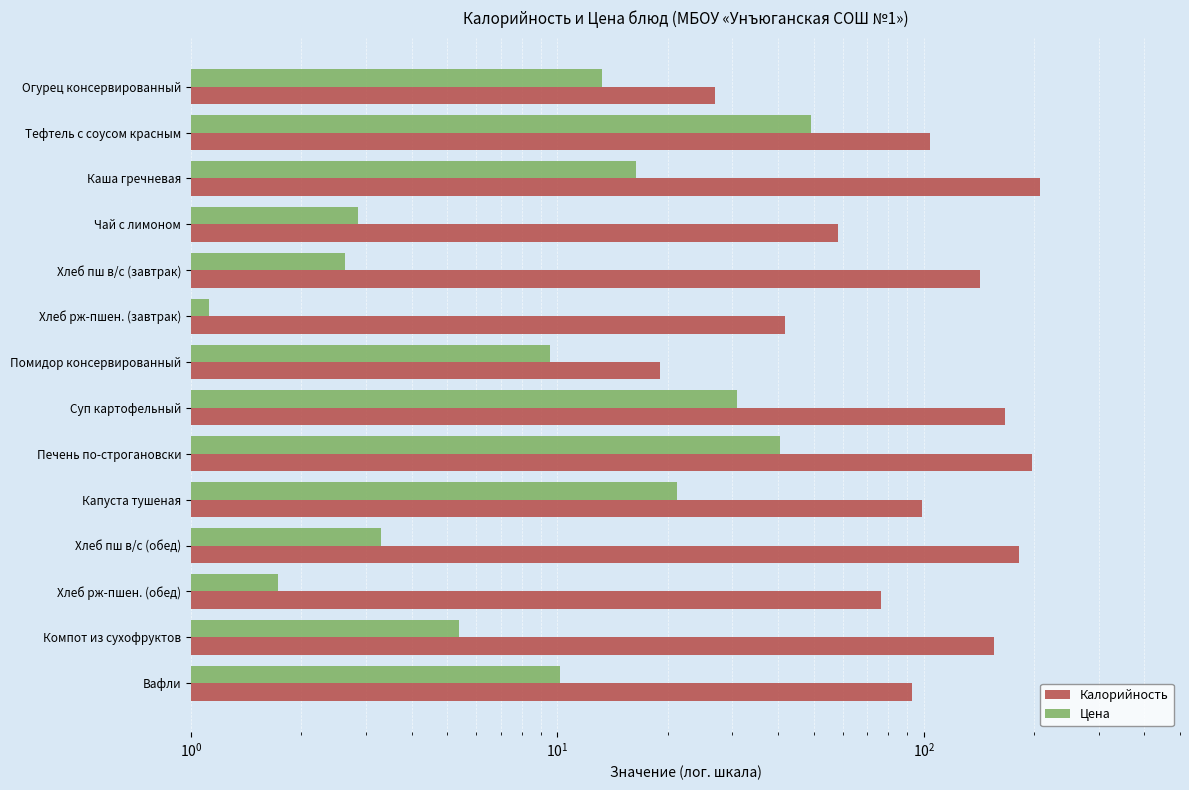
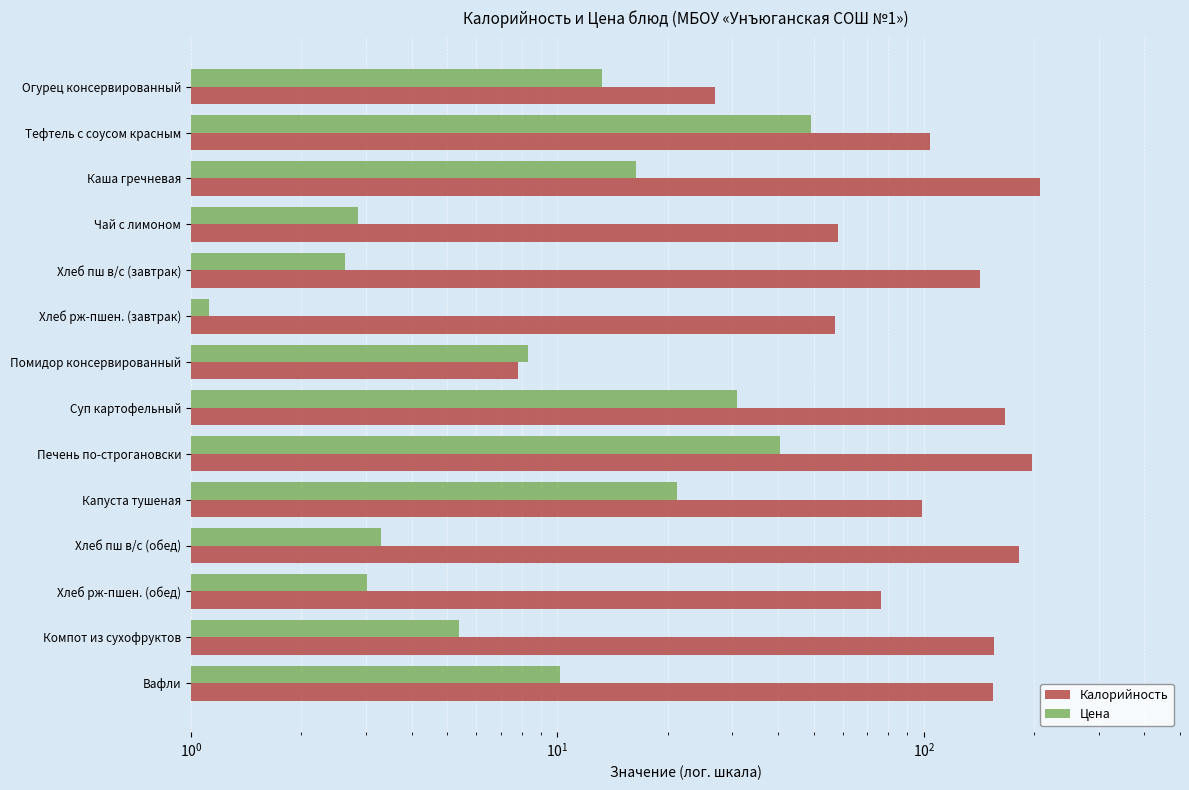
Калорийность, Хлеб рж-пшен. (завтрак): 42 -> 57
Цена, Помидор консервированный: 9.5 -> 8.3
Калорийность, Помидор консервированный: 19 -> 7.8
Цена, Хлеб рж-пшен. (обед): 1.7 -> 3.0
Калорийность, Вафли: 93 -> 154
